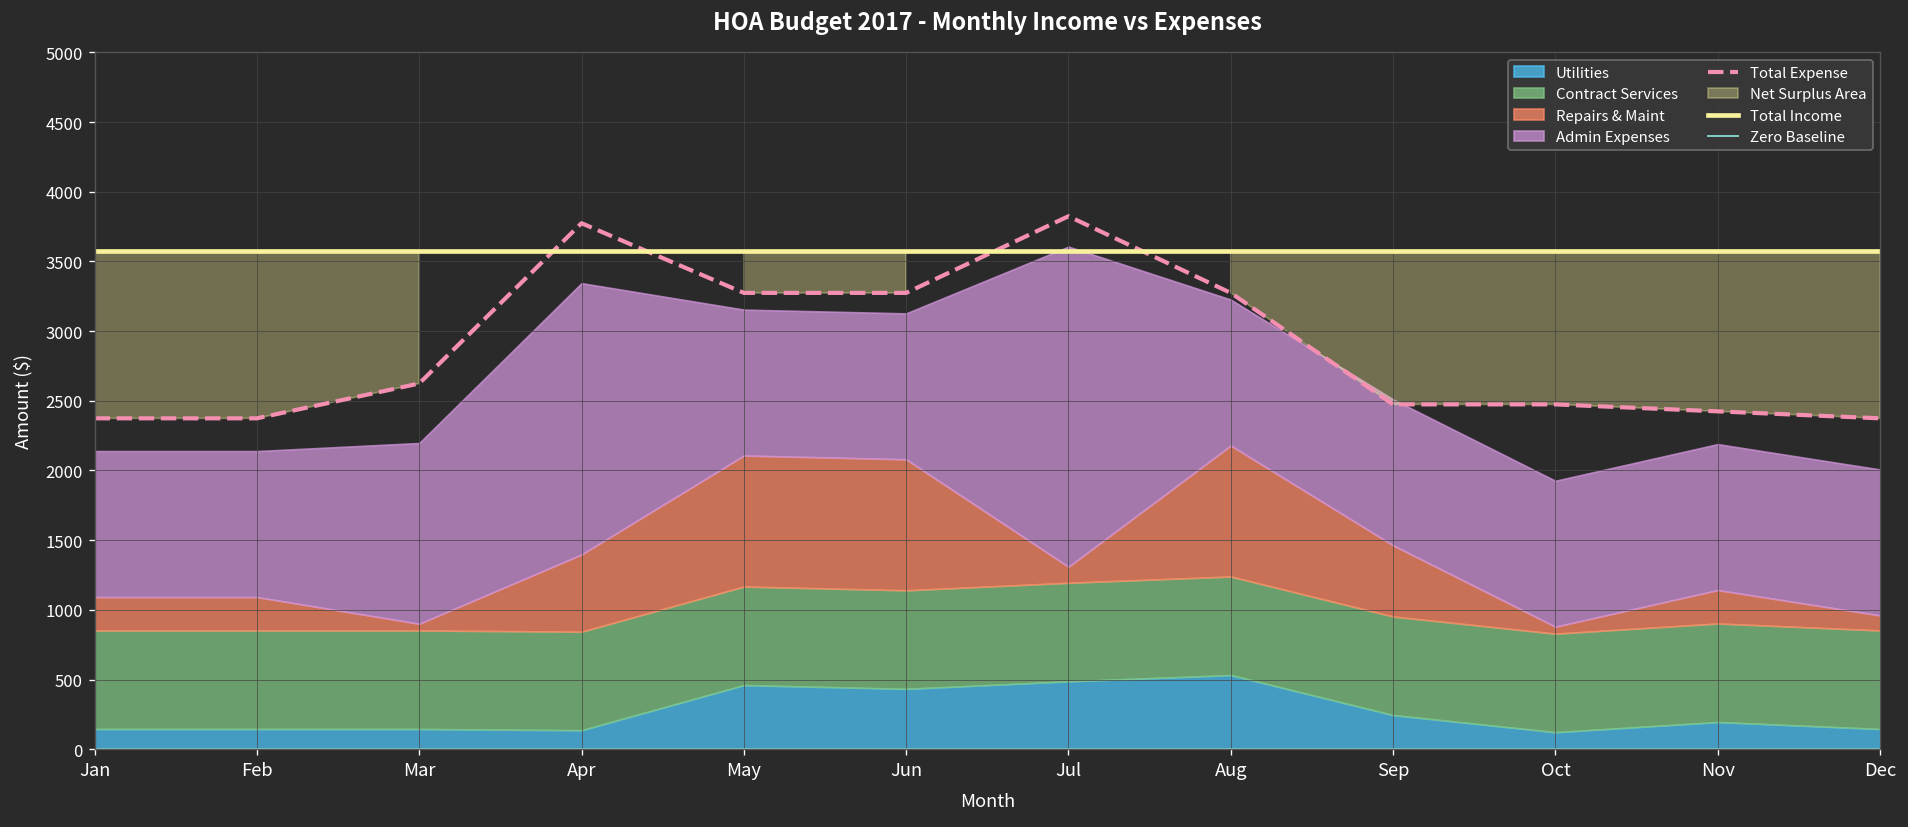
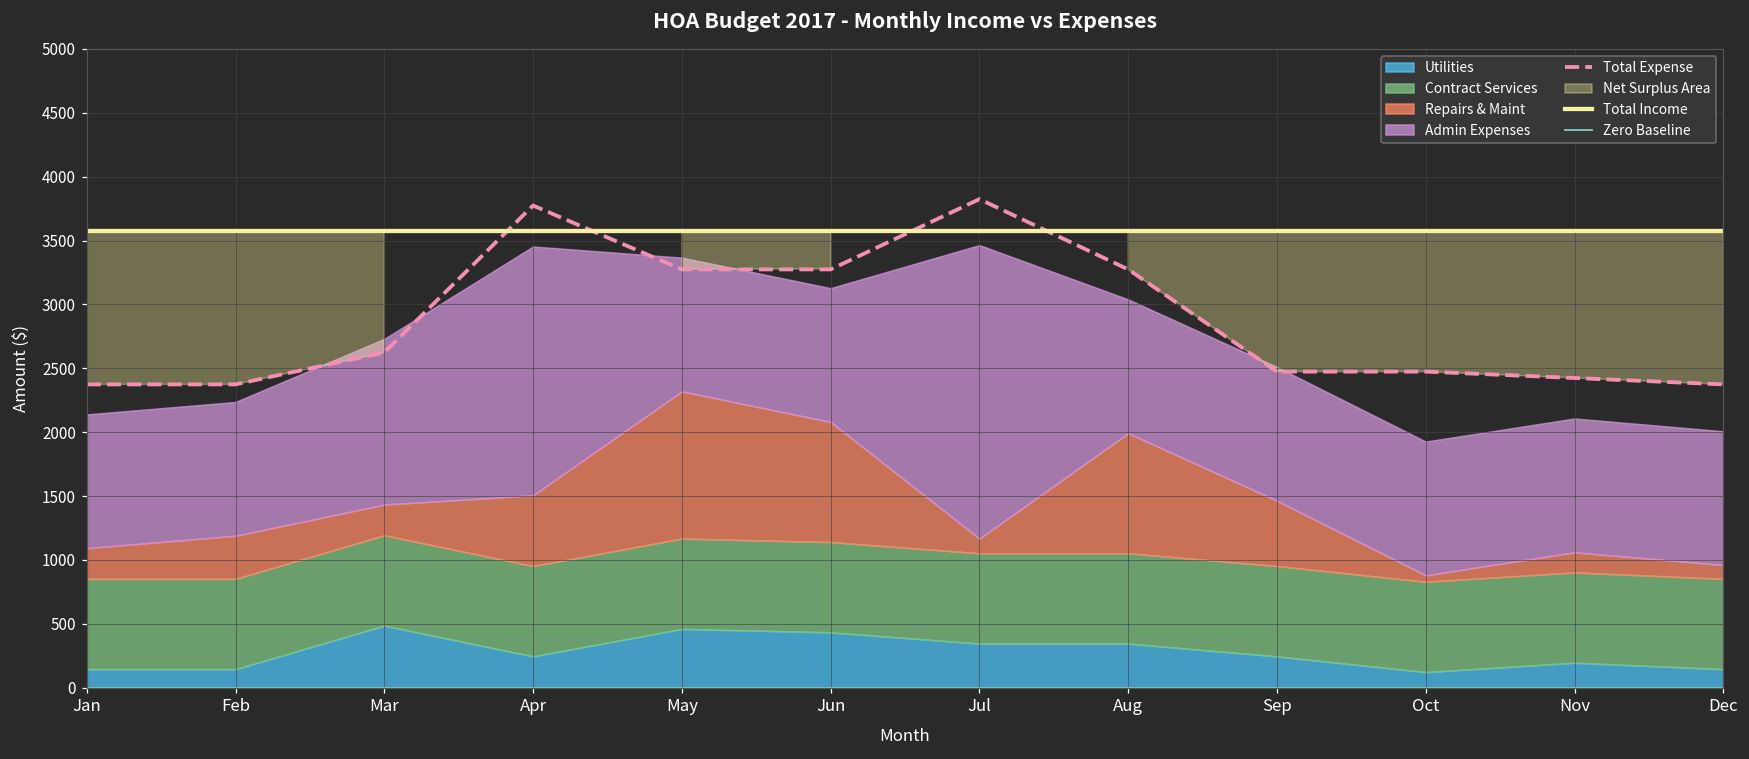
Repairs & Maint, Feb: 240 -> 340
Utilities, Mar: 150 -> 490
Repairs & Maint, Mar: 50 -> 240
Utilities, Apr: 140 -> 250
Repairs & Maint, May: 940 -> 1150
Utilities, Jul: 490 -> 350
Utilities, Aug: 530 -> 350
Repairs & Maint, Nov: 240 -> 160
